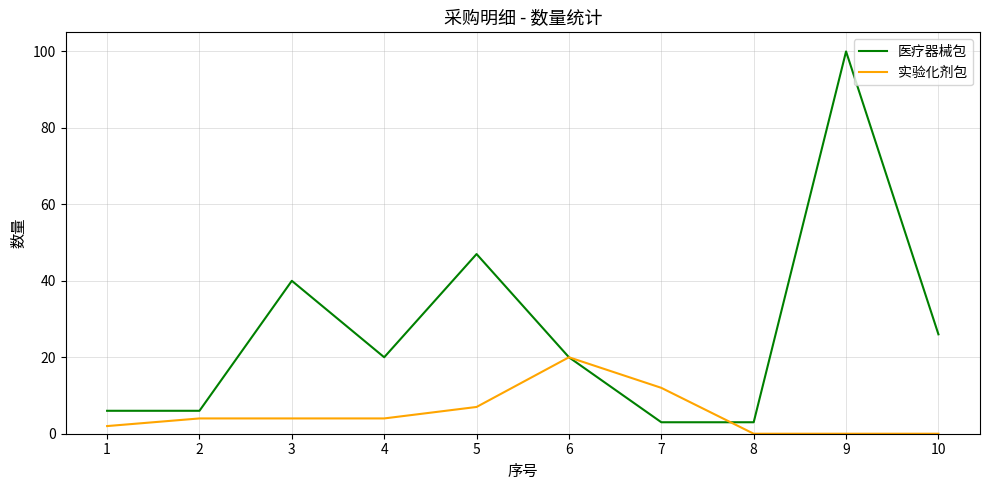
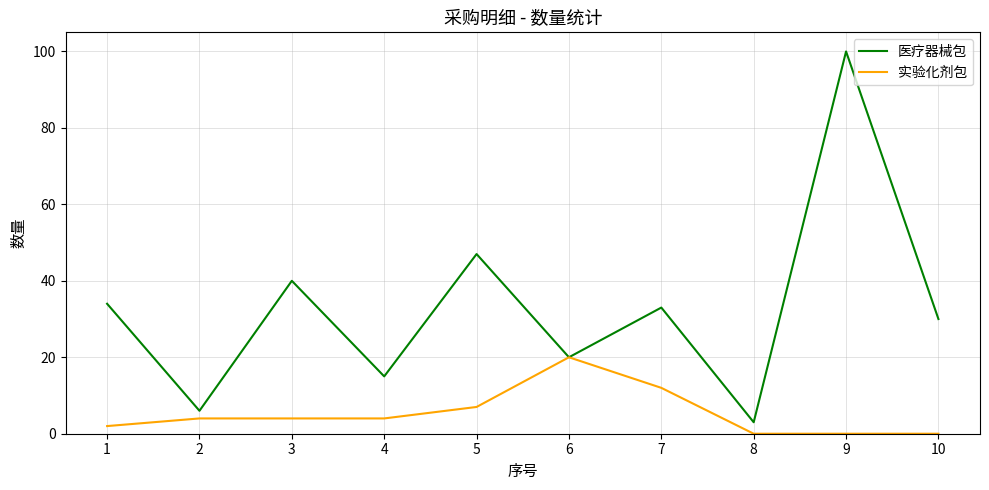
医疗器械包, 1: 6 -> 34
医疗器械包, 4: 20 -> 15
医疗器械包, 7: 3 -> 33
医疗器械包, 10: 26 -> 30
